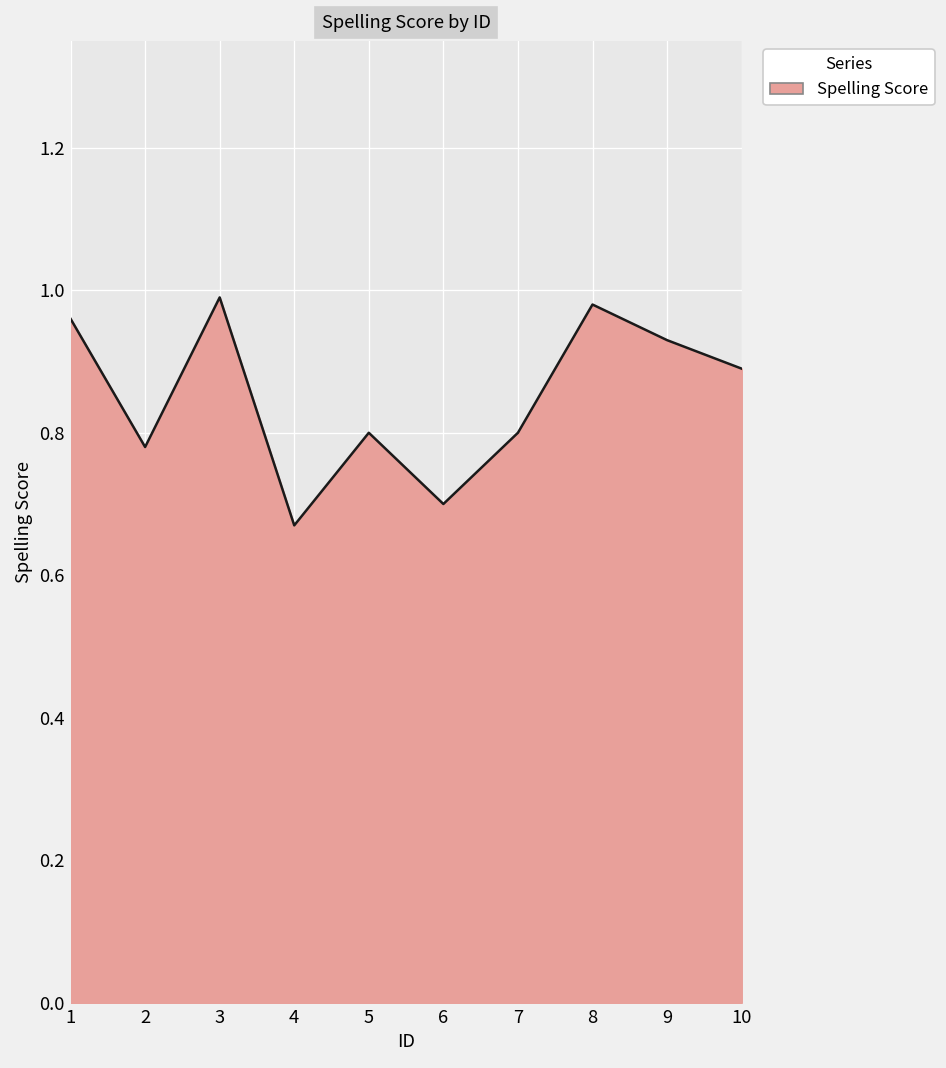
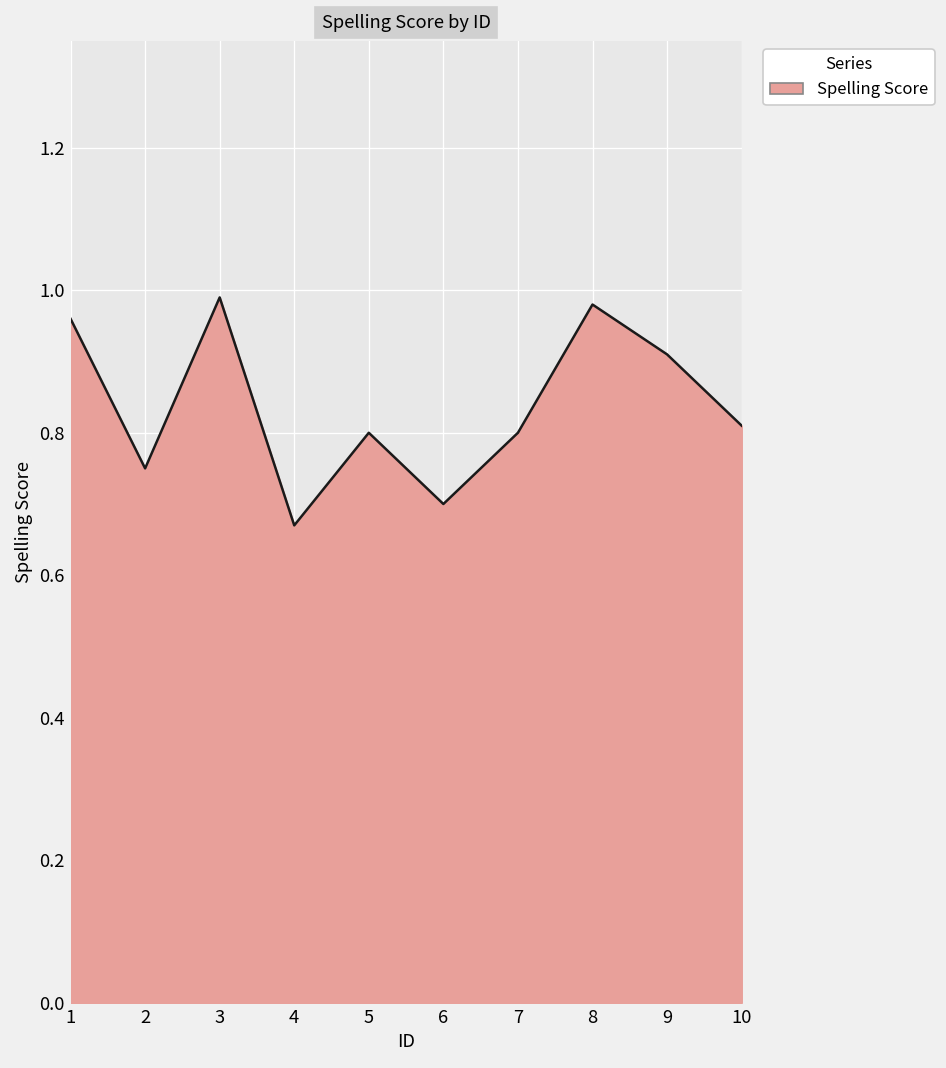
2: 0.78 -> 0.75
9: 0.93 -> 0.91
10: 0.89 -> 0.81
